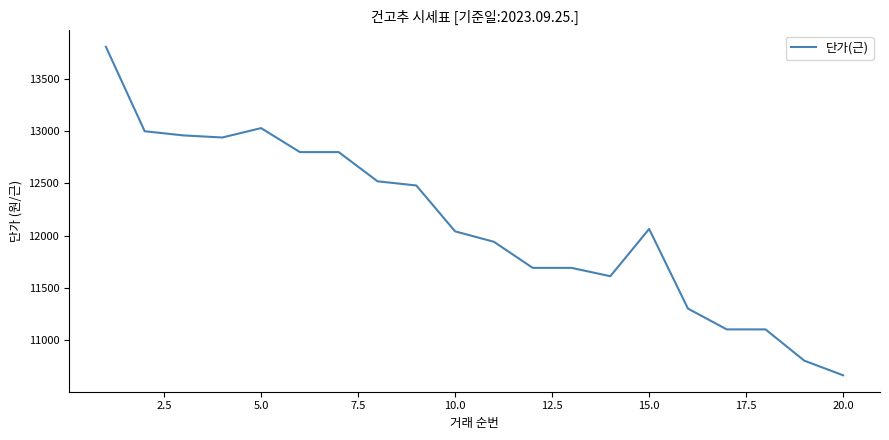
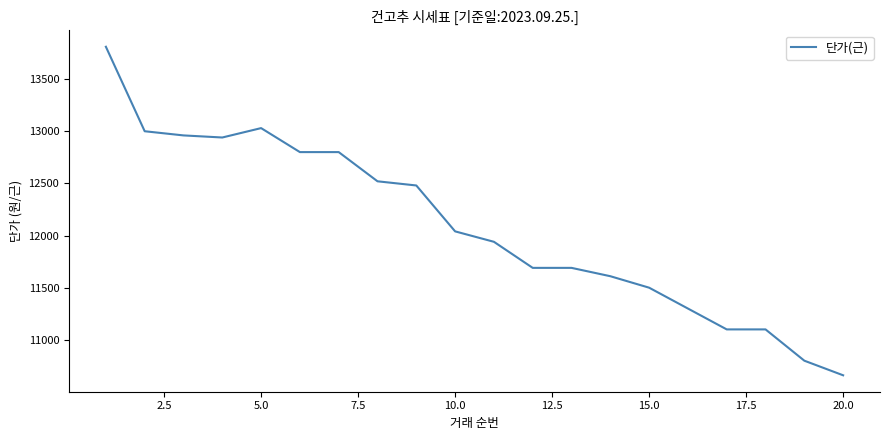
15.0: 12060 -> 11500
